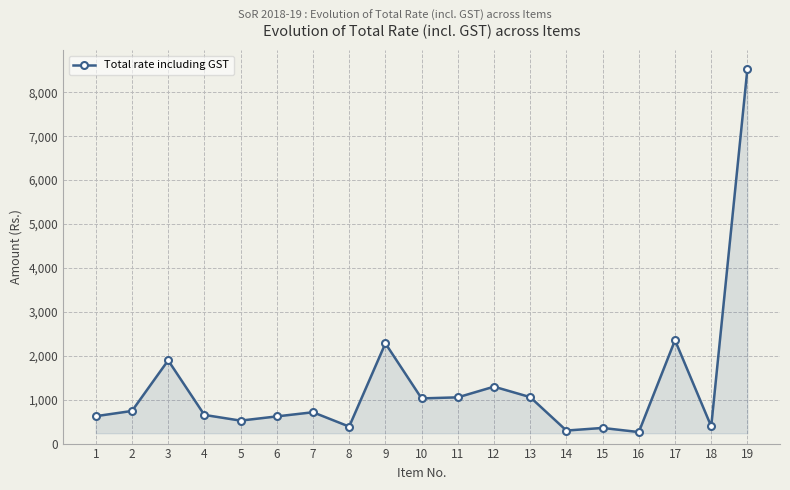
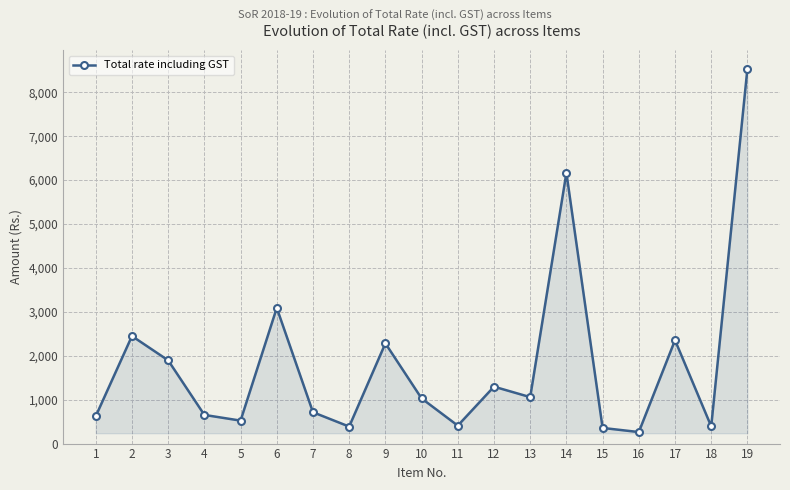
2: 700 -> 2,400
6: 600 -> 3,100
11: 1,100 -> 400
14: 300 -> 6,200
